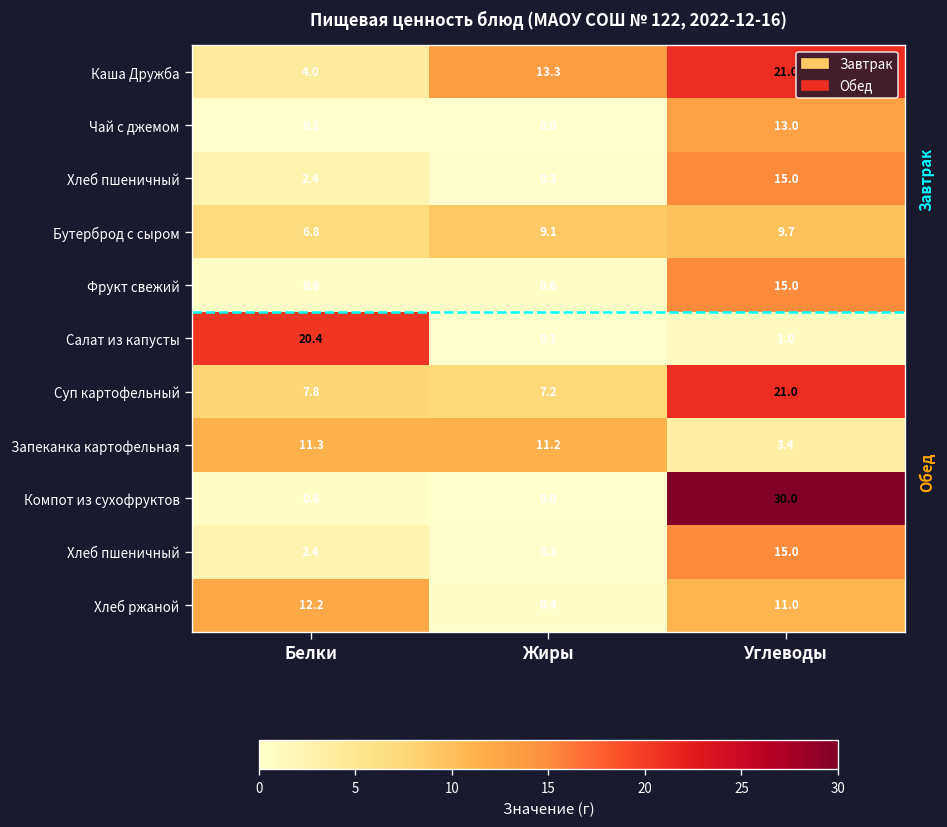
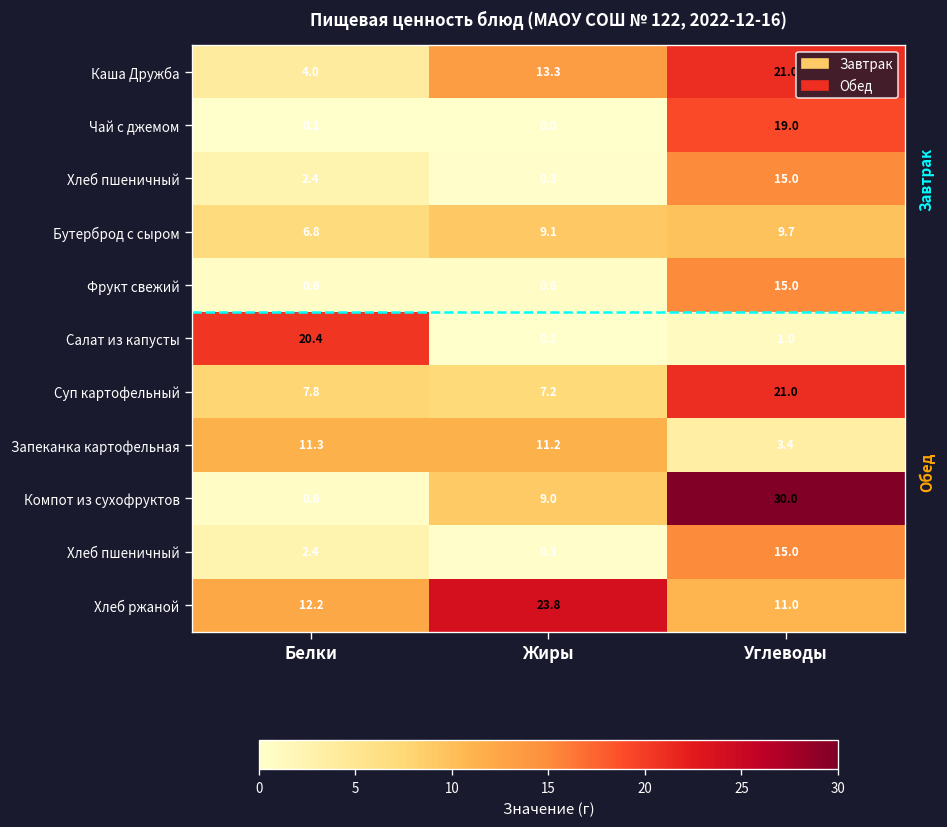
Чай с джемом, Углеводы: 13.0 -> 19.0
Компот из сухофруктов, Жиры: 0.0 -> 9.0
Хлеб ржаной, Жиры: 0.4 -> 23.8
